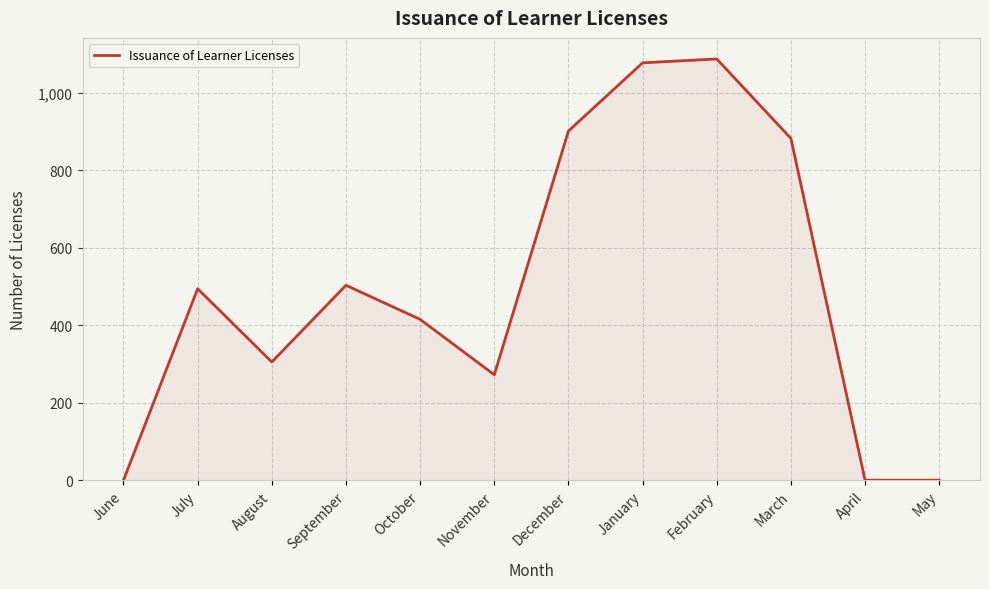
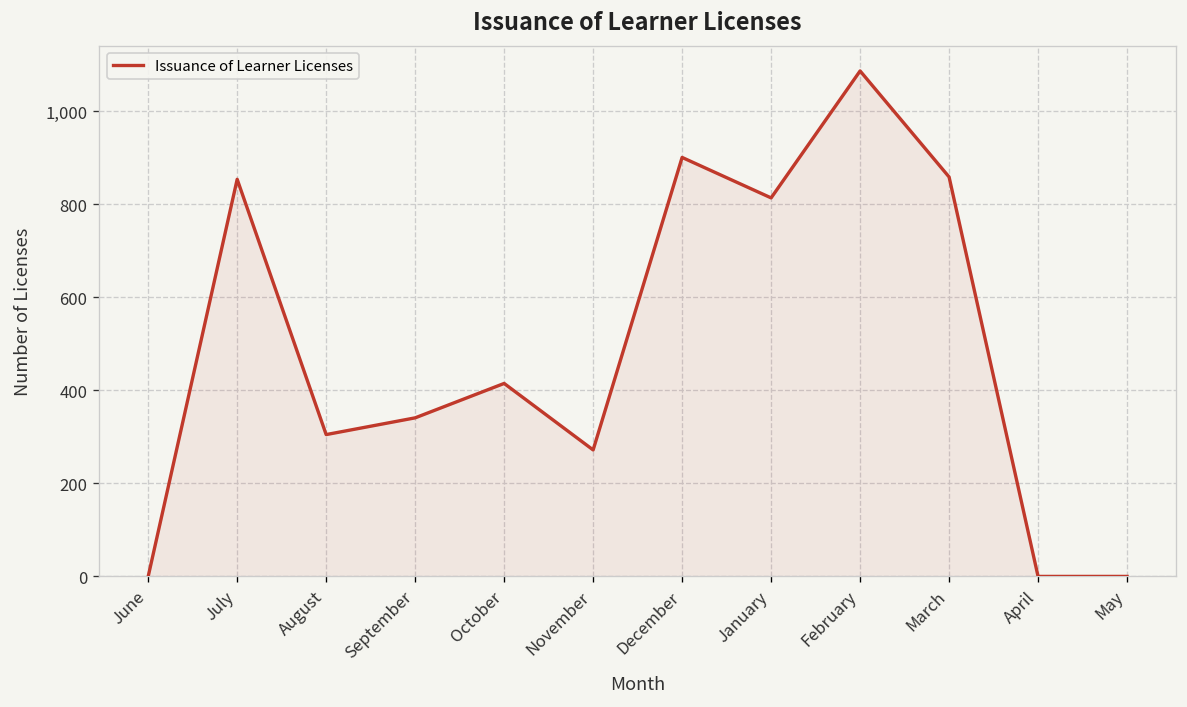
July: 490 -> 850
September: 500 -> 340
January: 1,080 -> 810
March: 880 -> 860
